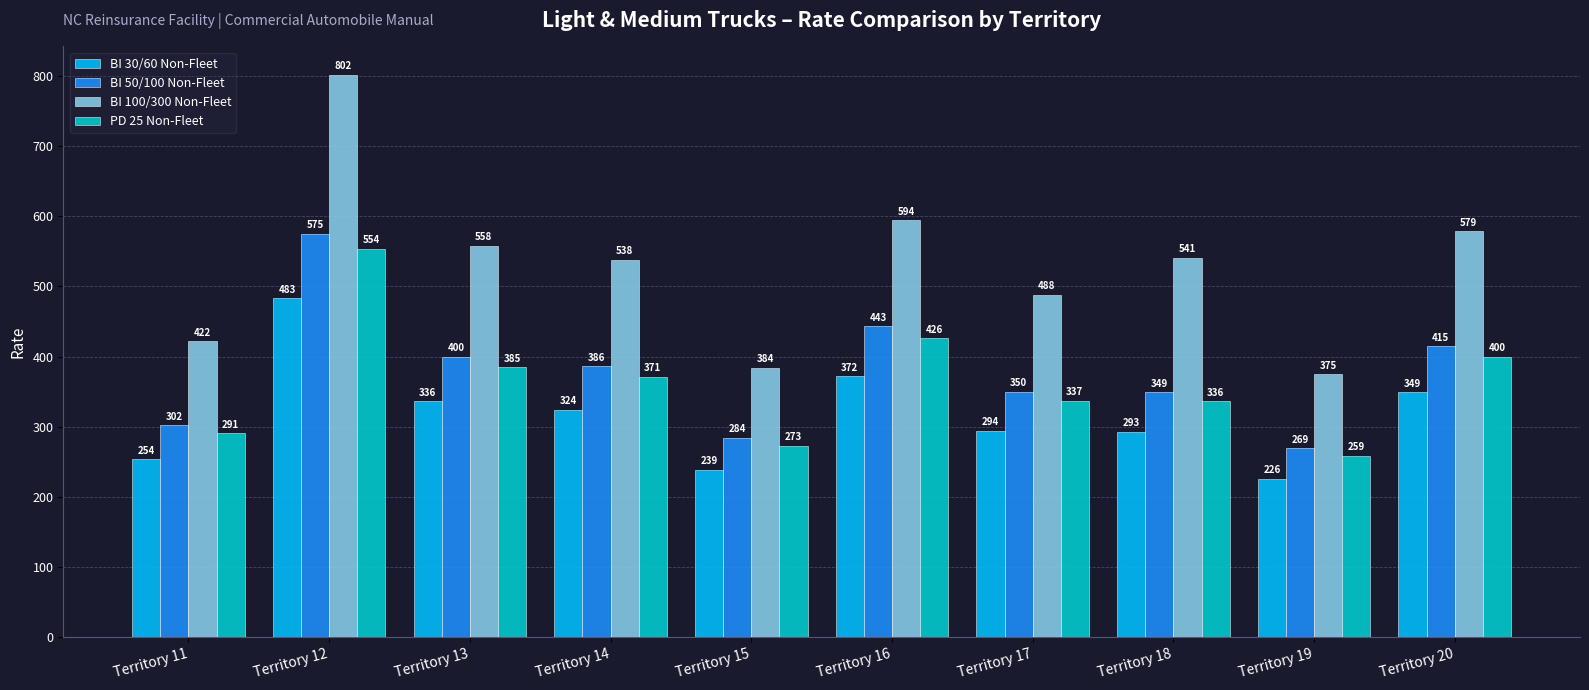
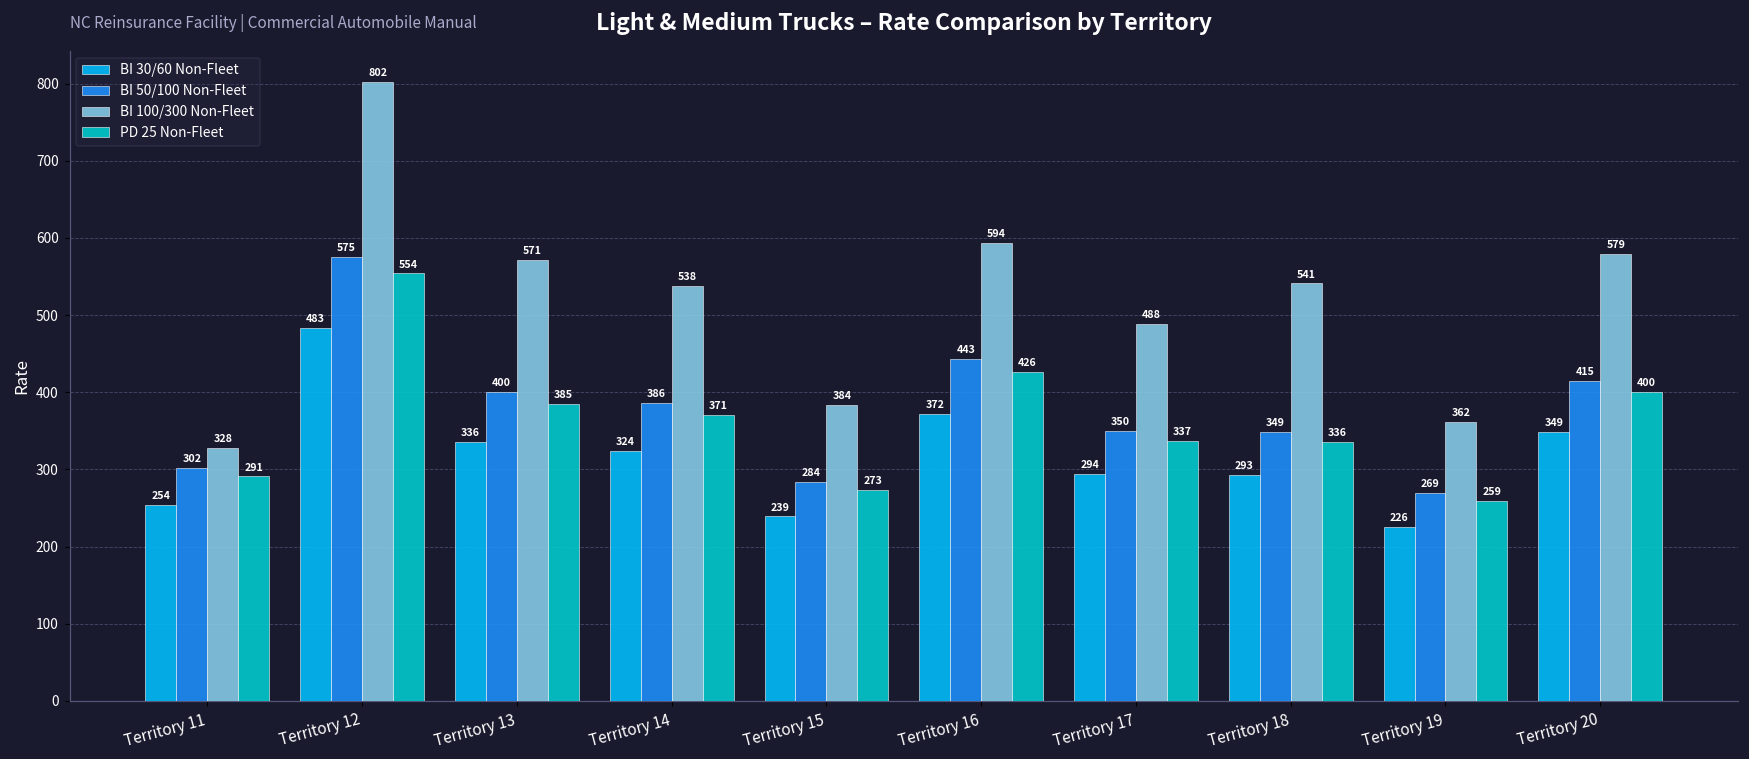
BI 100/300 Non-Fleet, Territory 11: 422 -> 328
BI 100/300 Non-Fleet, Territory 13: 558 -> 571
BI 100/300 Non-Fleet, Territory 19: 375 -> 362
